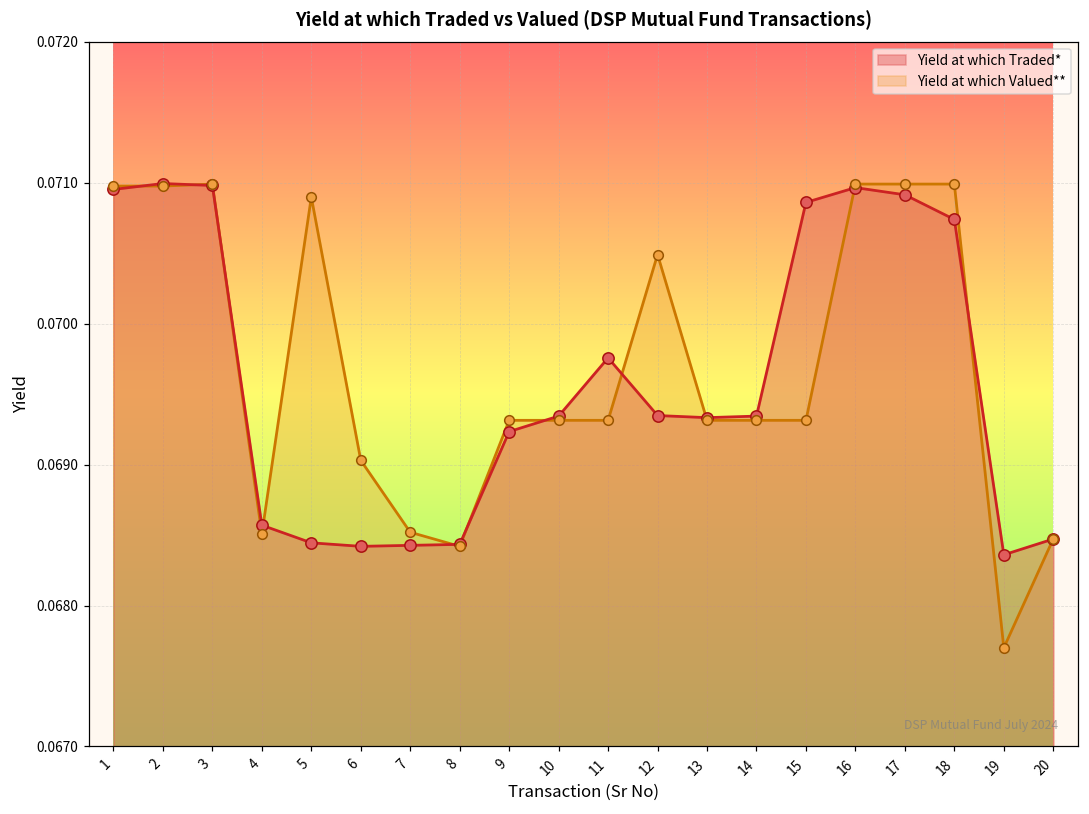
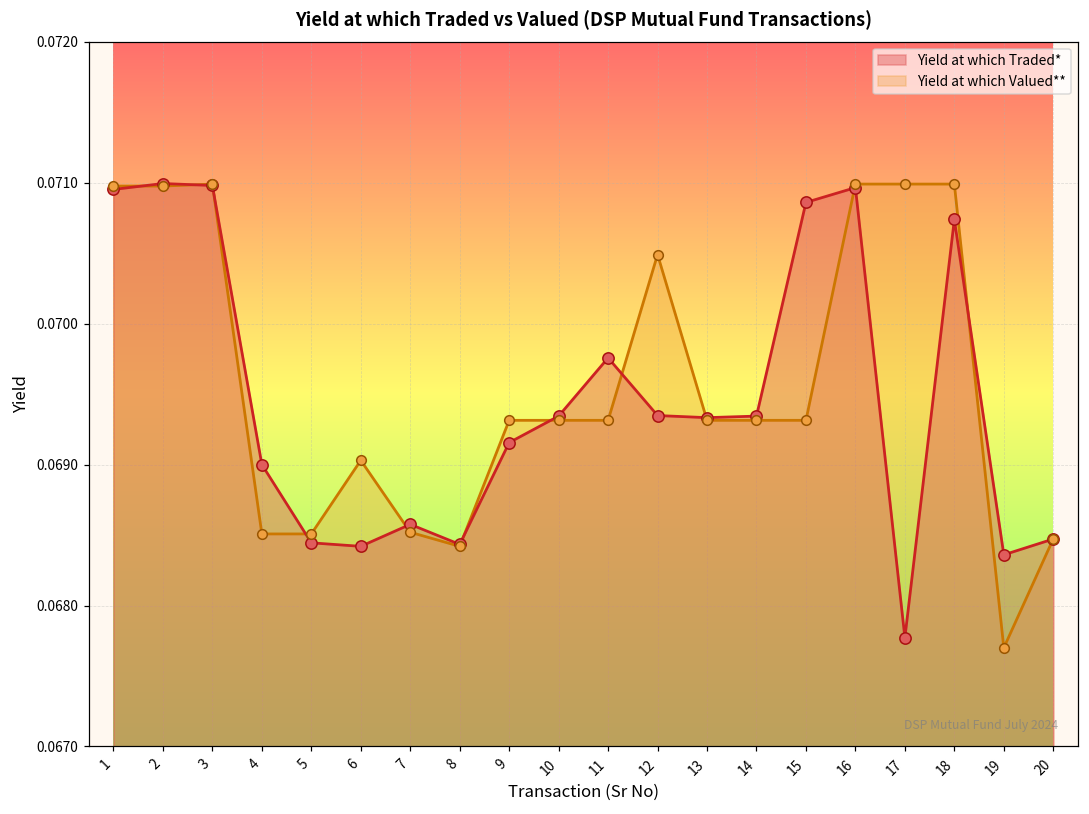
Yield at which Traded*, 4: 0.06857 -> 0.06900
Yield at which Valued**, 5: 0.07090 -> 0.06851
Yield at which Traded*, 7: 0.06843 -> 0.06858
Yield at which Traded*, 9: 0.06923 -> 0.06916
Yield at which Traded*, 17: 0.07091 -> 0.06777
